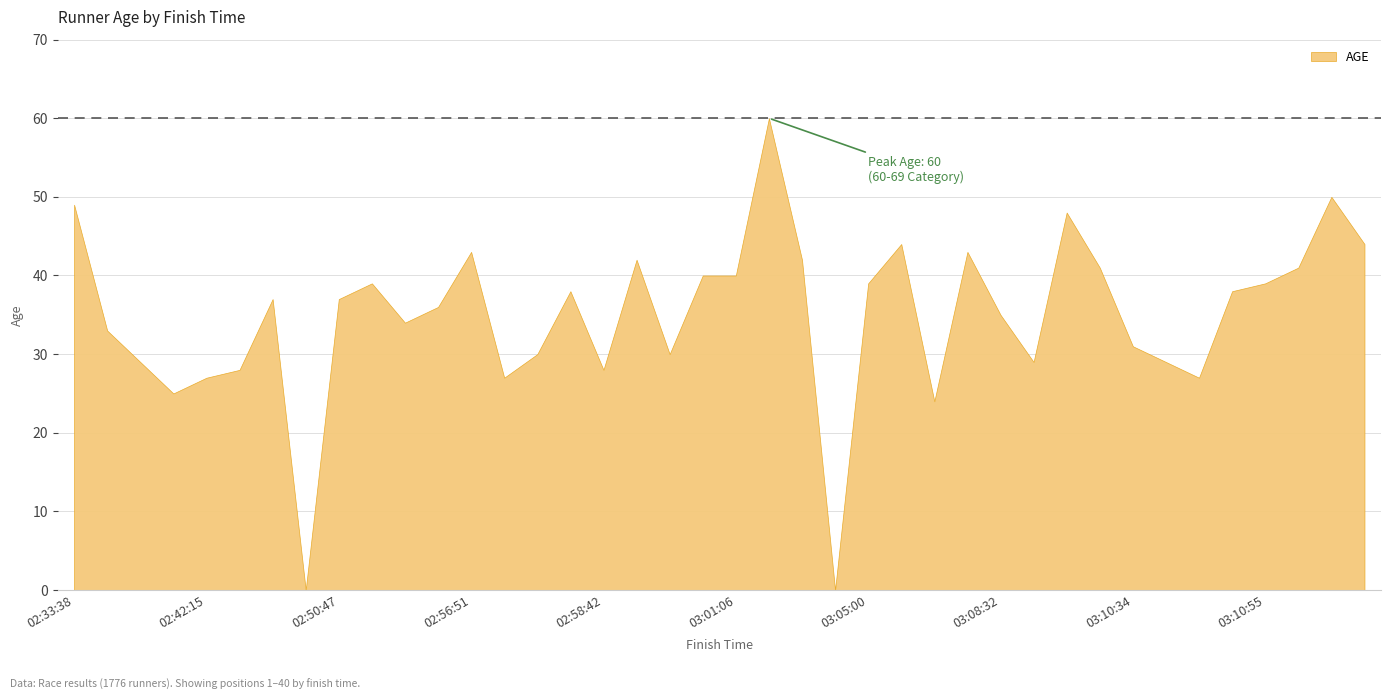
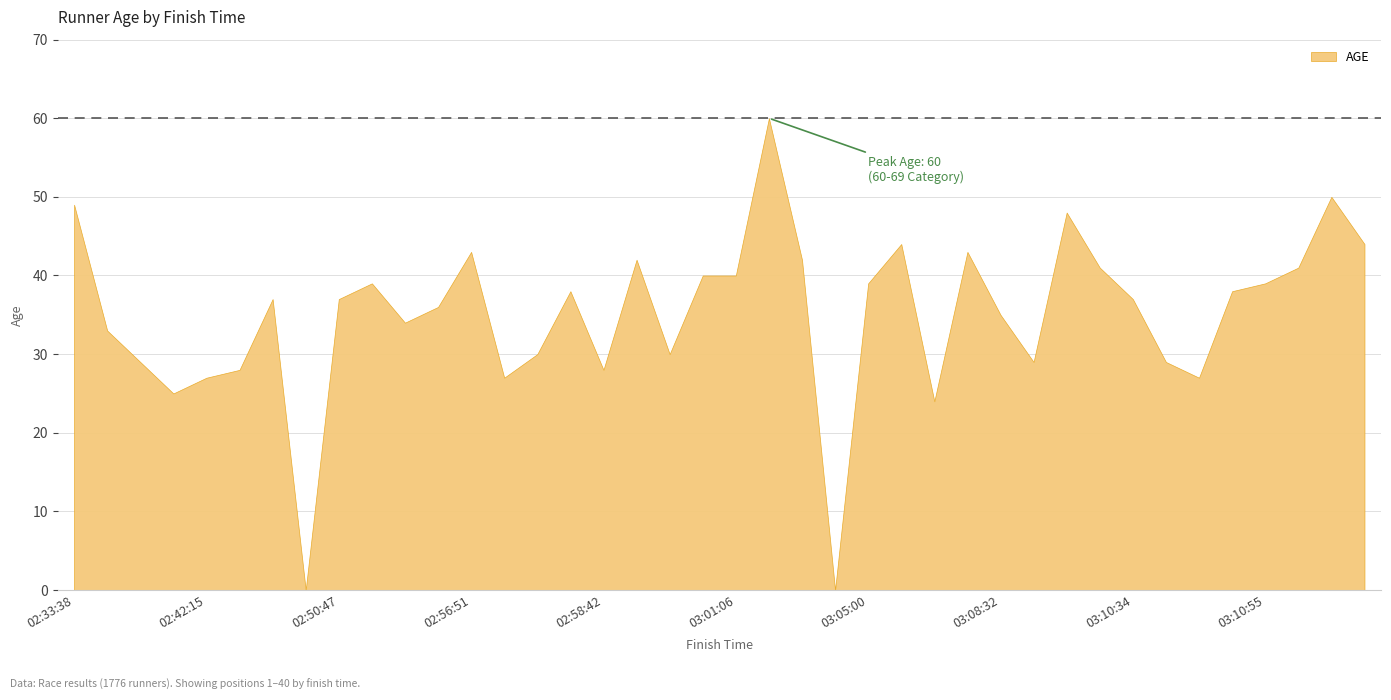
03:10:34: 31 -> 37
